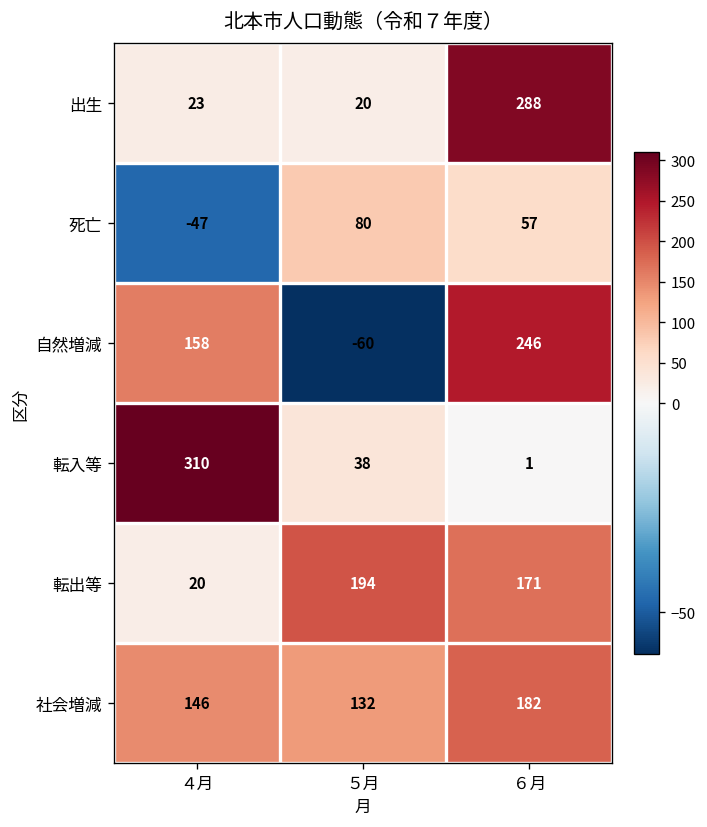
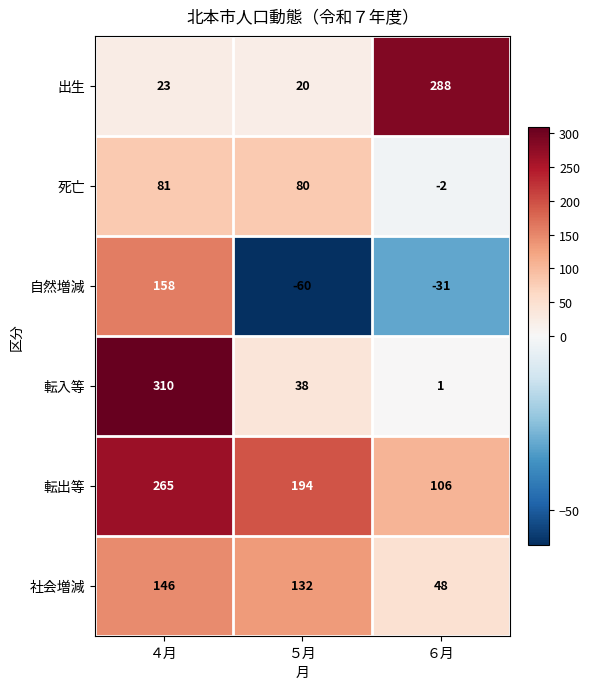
死亡, ４月: -47 -> 81
死亡, ６月: 57 -> -2
自然増減, ６月: 246 -> -31
転出等, ４月: 20 -> 265
転出等, ６月: 171 -> 106
社会増減, ６月: 182 -> 48
